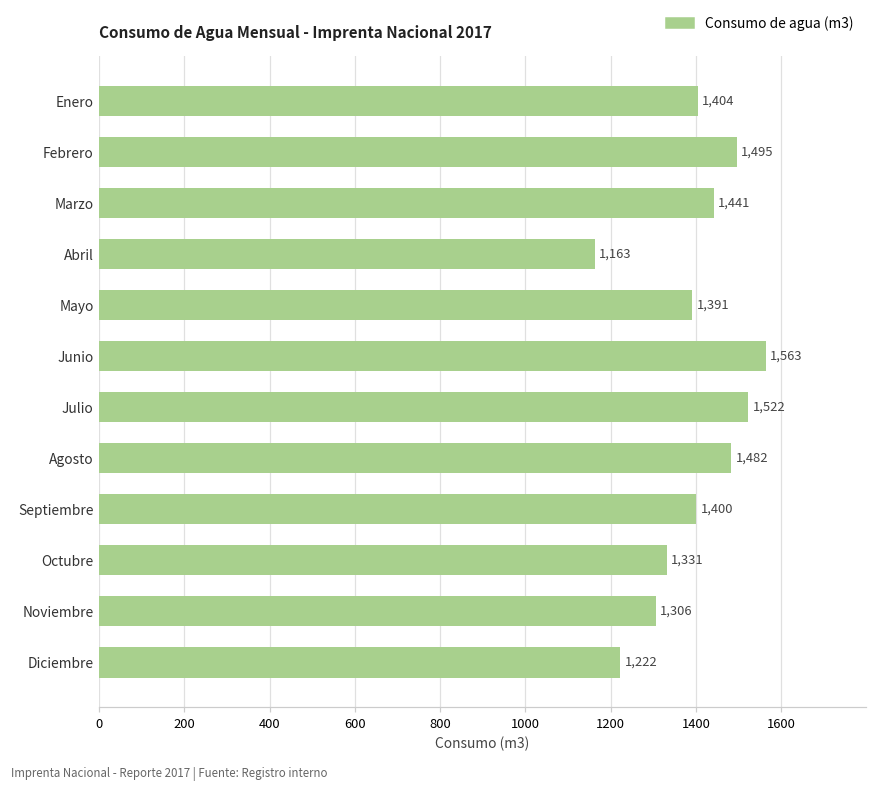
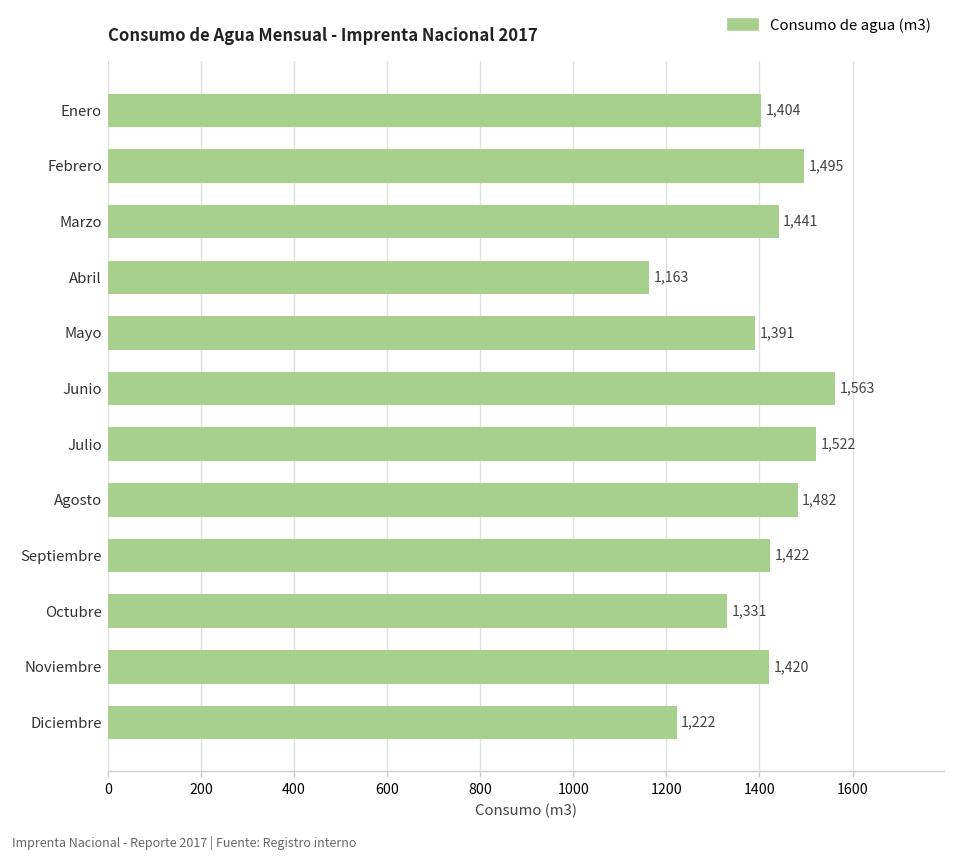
Septiembre: 1,400 -> 1,422
Noviembre: 1,306 -> 1,420
